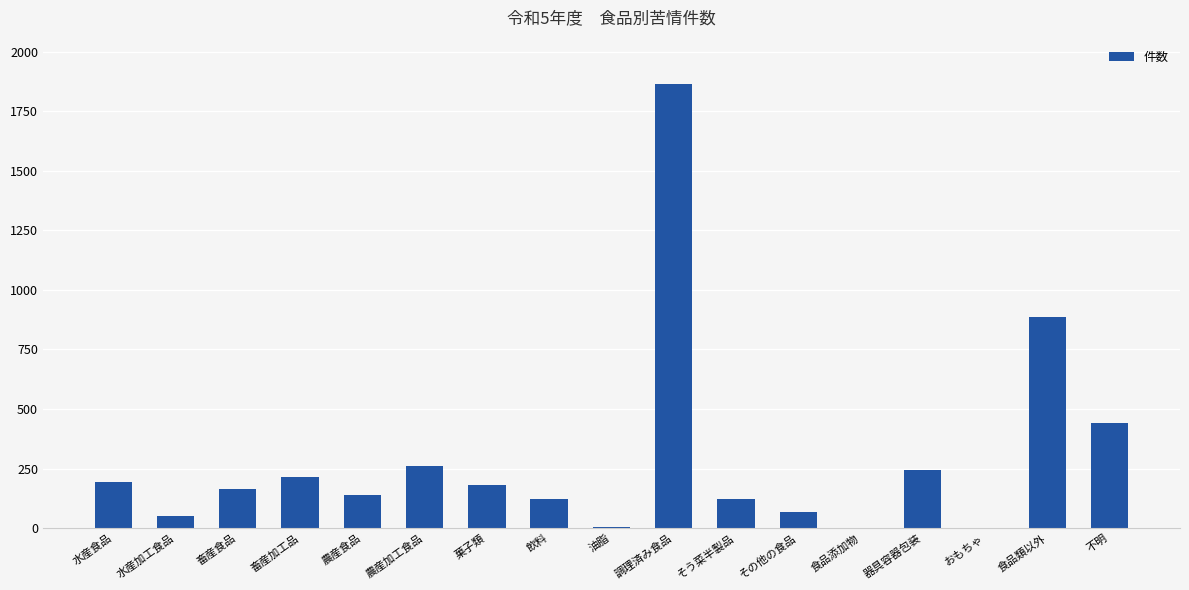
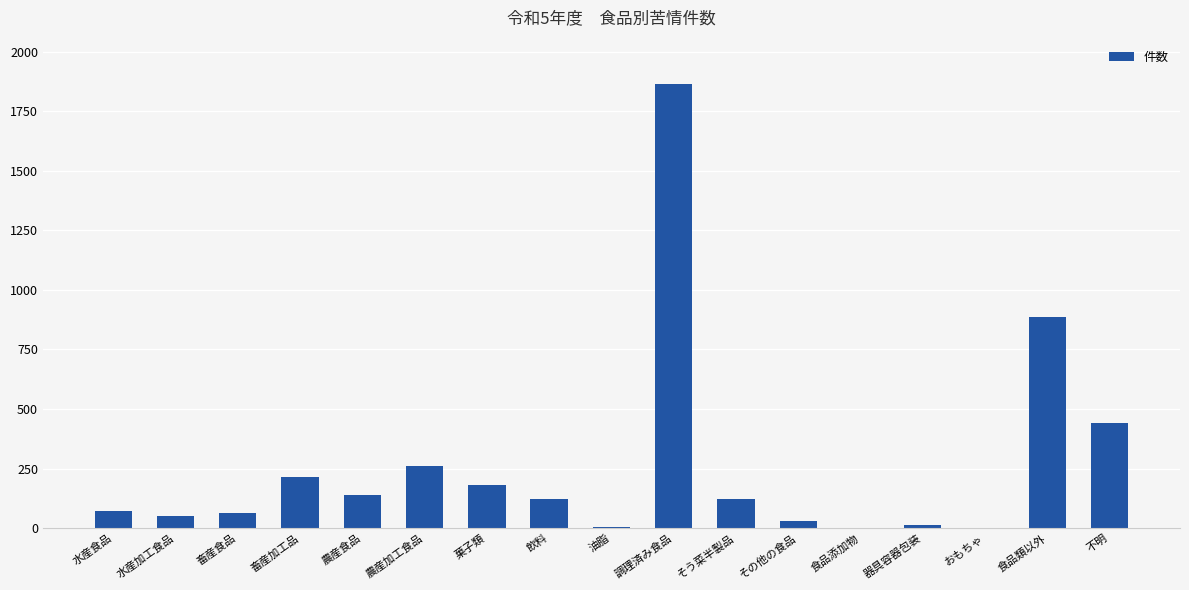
水産食品: 190 -> 70
畜産食品: 160 -> 60
その他の食品: 70 -> 30
器具容器包装: 250 -> 20
